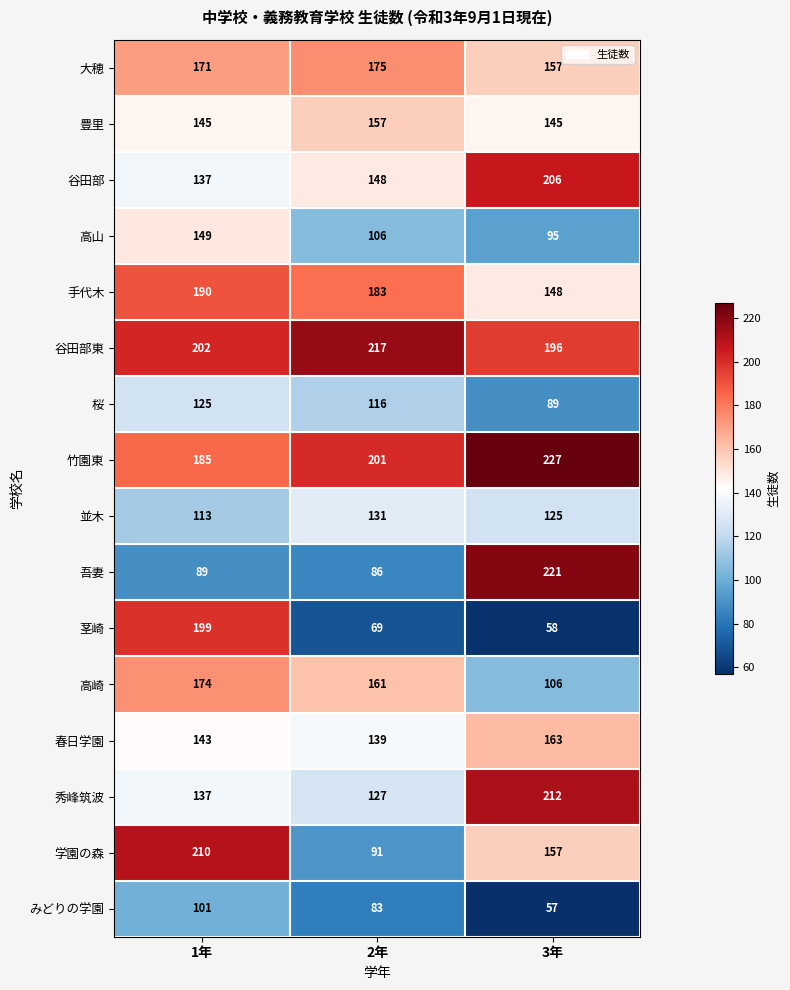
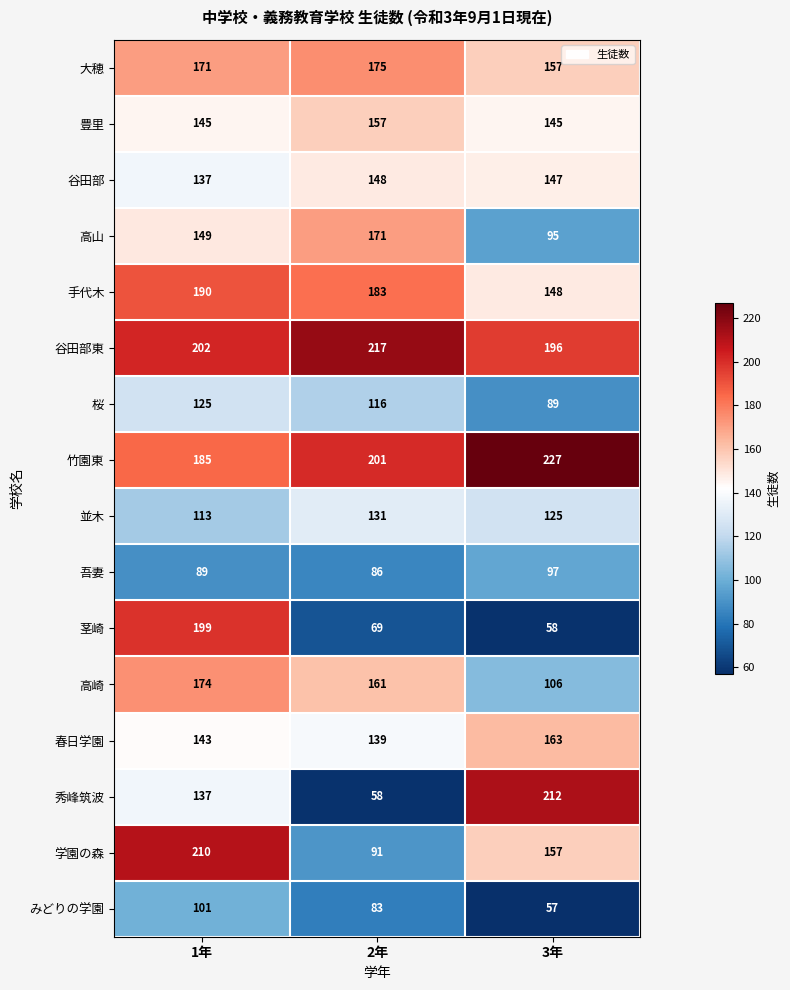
谷田部, 3年: 206 -> 147
高山, 2年: 106 -> 171
吾妻, 3年: 221 -> 97
秀峰筑波, 2年: 127 -> 58
